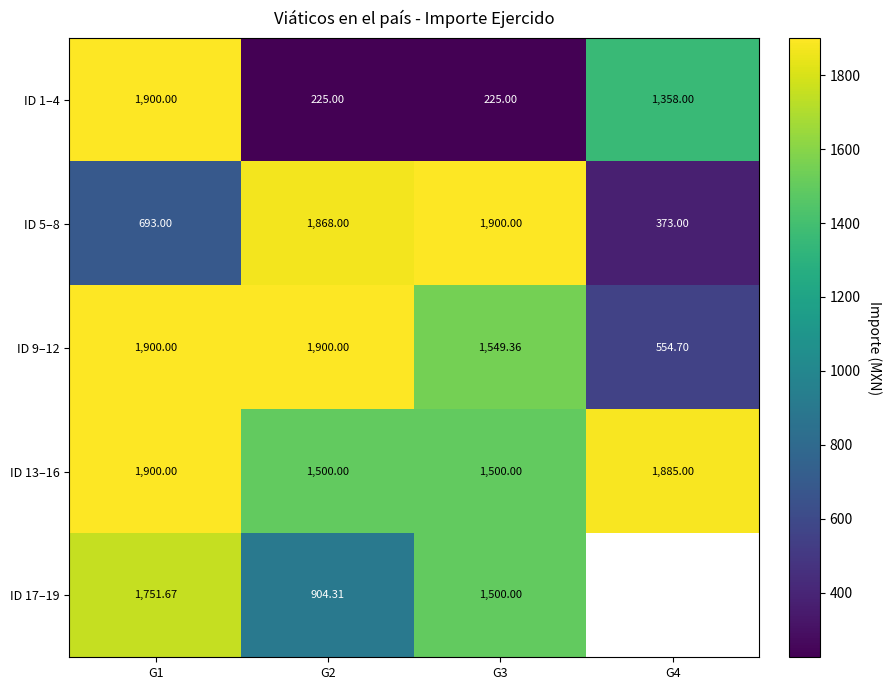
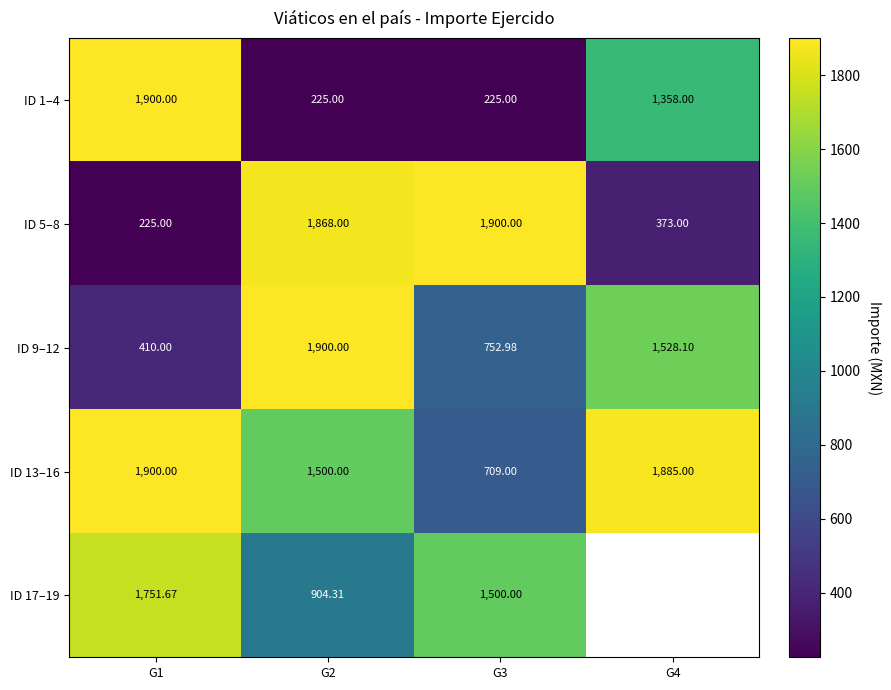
ID 5–8, G1: 693.00 -> 225.00
ID 9–12, G1: 1,900.00 -> 410.00
ID 9–12, G3: 1,549.36 -> 752.98
ID 9–12, G4: 554.70 -> 1,528.10
ID 13–16, G3: 1,500.00 -> 709.00
